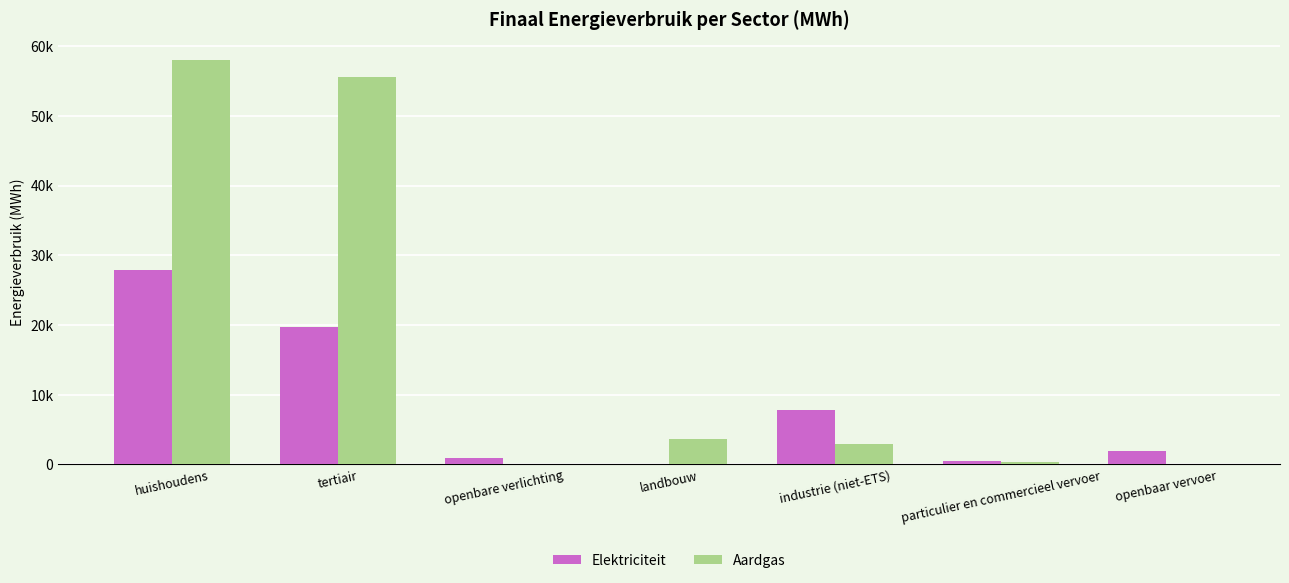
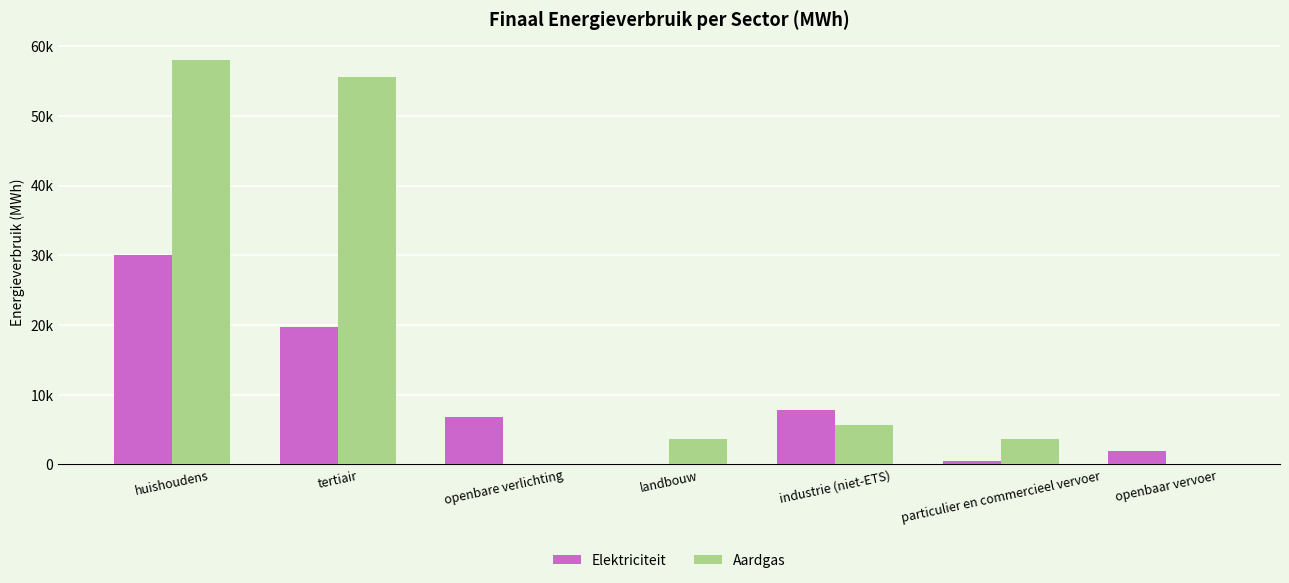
Elektriciteit, huishoudens: 28000 -> 30000
Elektriciteit, openbare verlichting: 1000 -> 7000
Aardgas, industrie (niet-ETS): 3000 -> 6000
Aardgas, particulier en commercieel vervoer: 0 -> 4000
